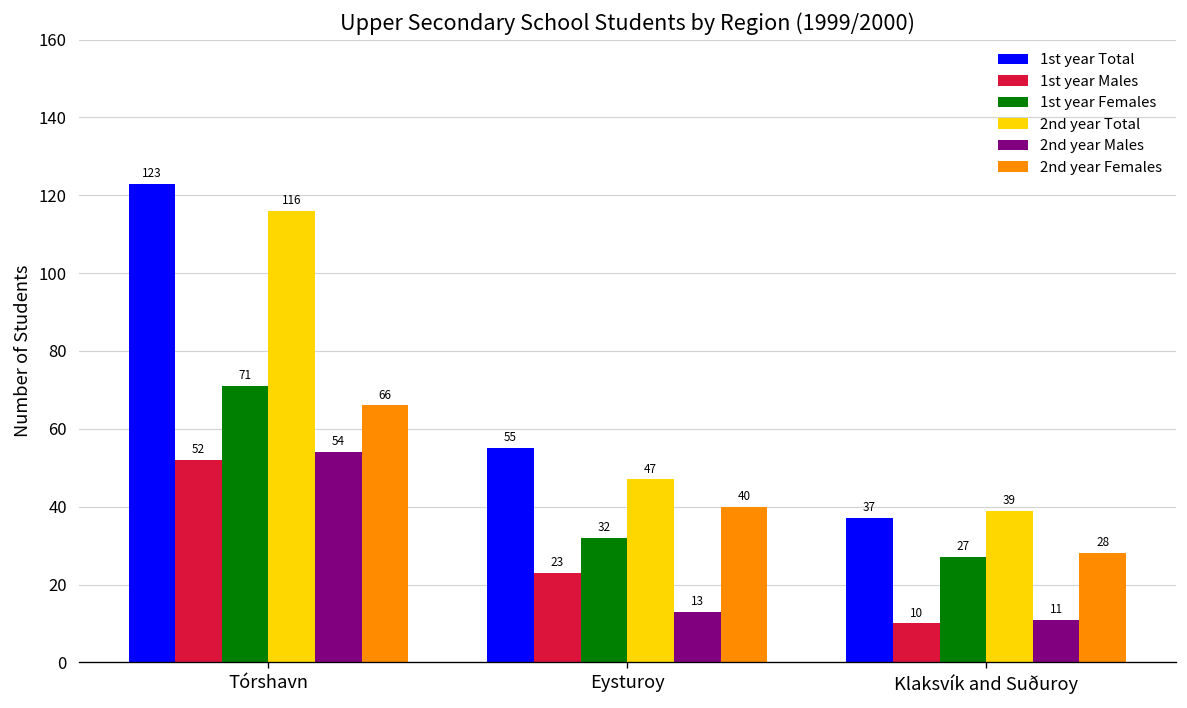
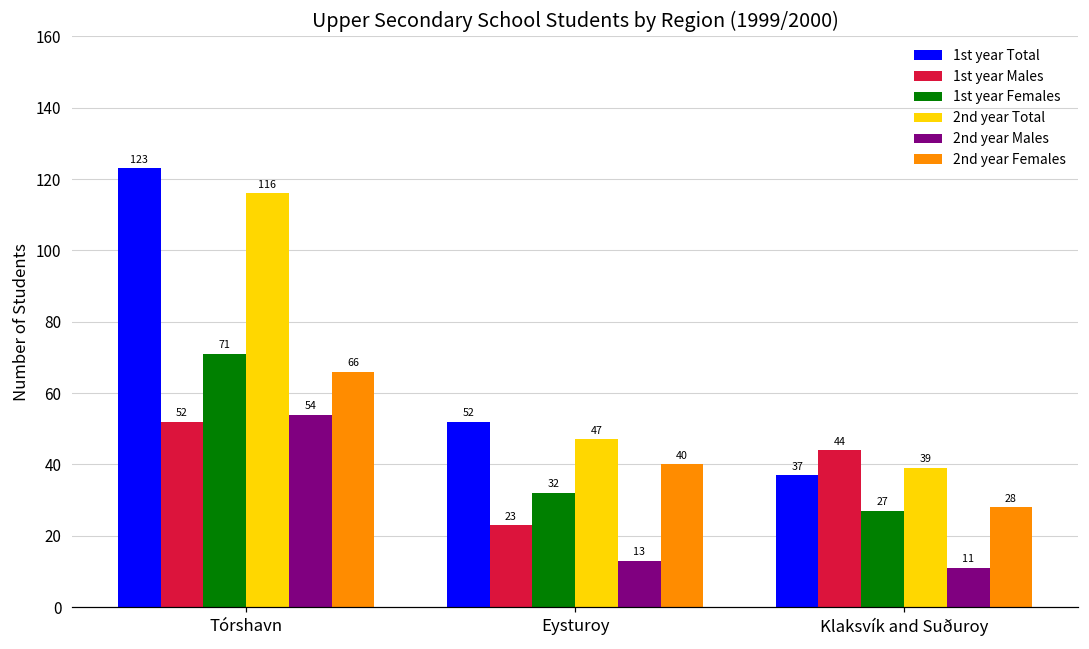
1st year Total, Eysturoy: 55 -> 52
1st year Males, Klaksvík and Suðuroy: 10 -> 44
